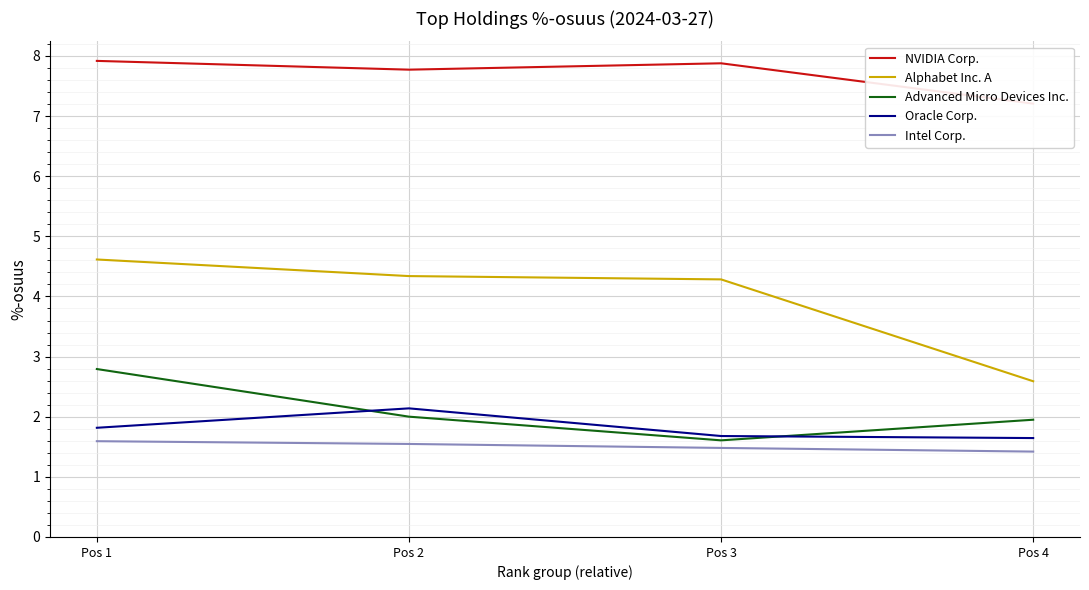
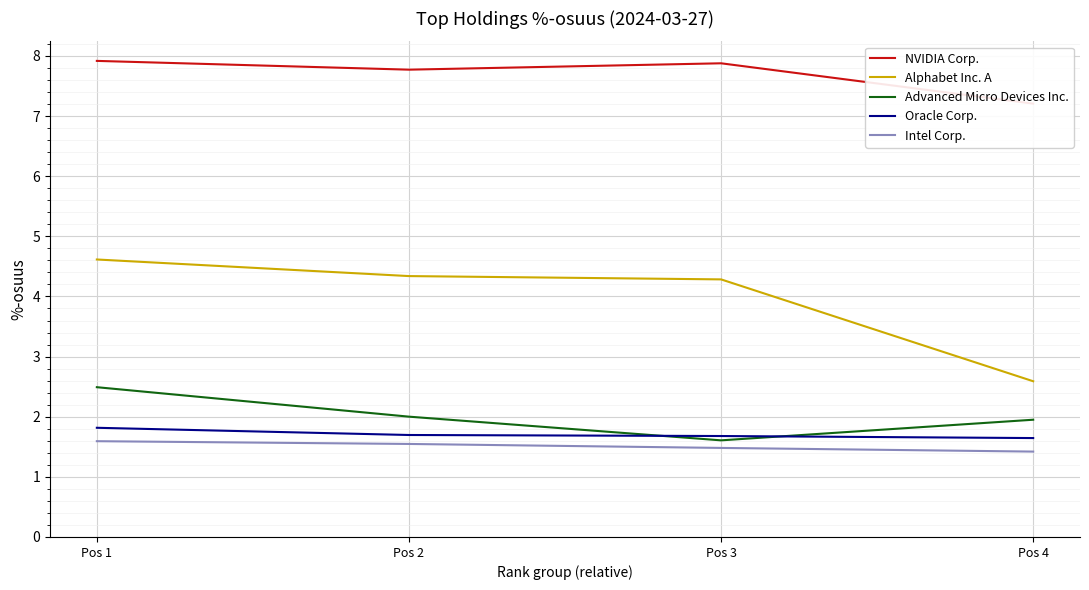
Advanced Micro Devices Inc., Pos 1: 2.8 -> 2.5
Oracle Corp., Pos 2: 2.1 -> 1.7
